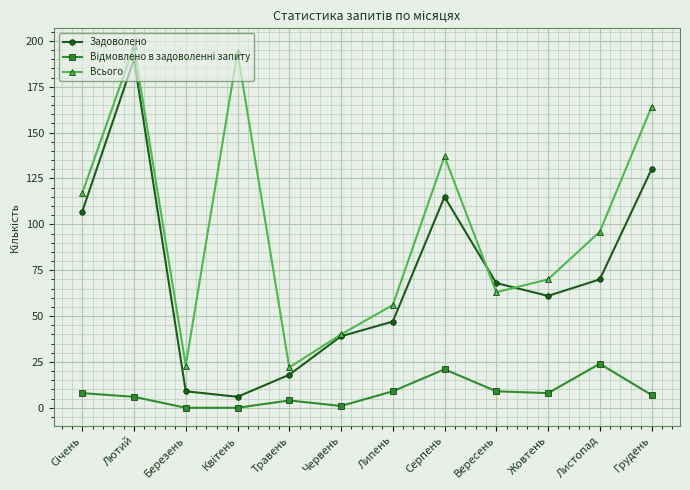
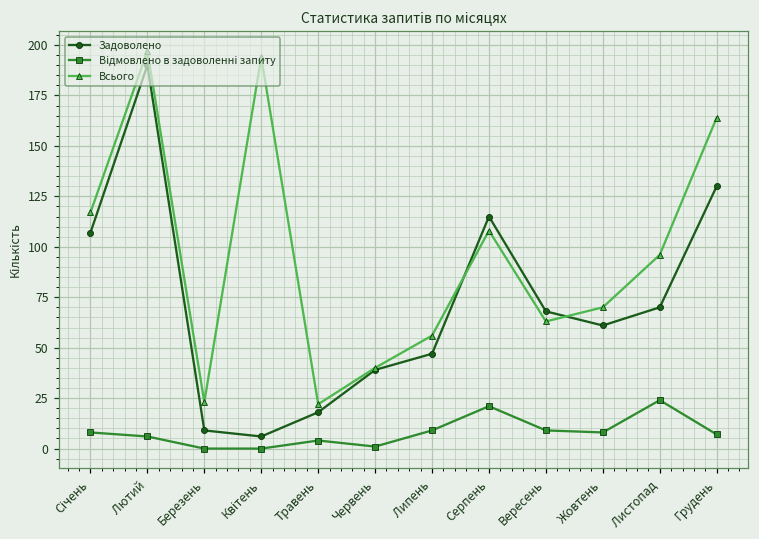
Всього, Серпень: 137 -> 108
